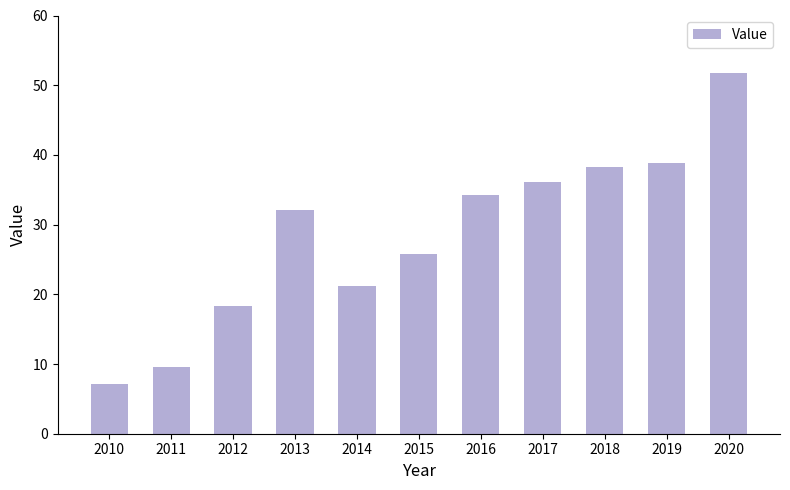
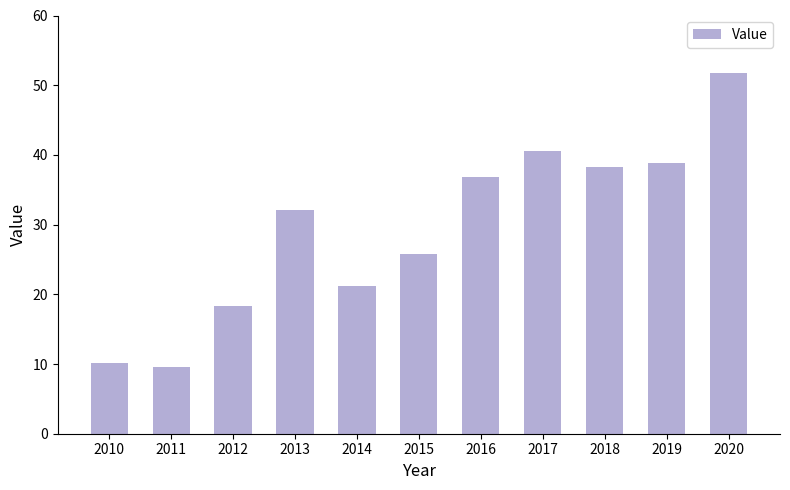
2010: 7 -> 10
2016: 34 -> 37
2017: 36 -> 41
